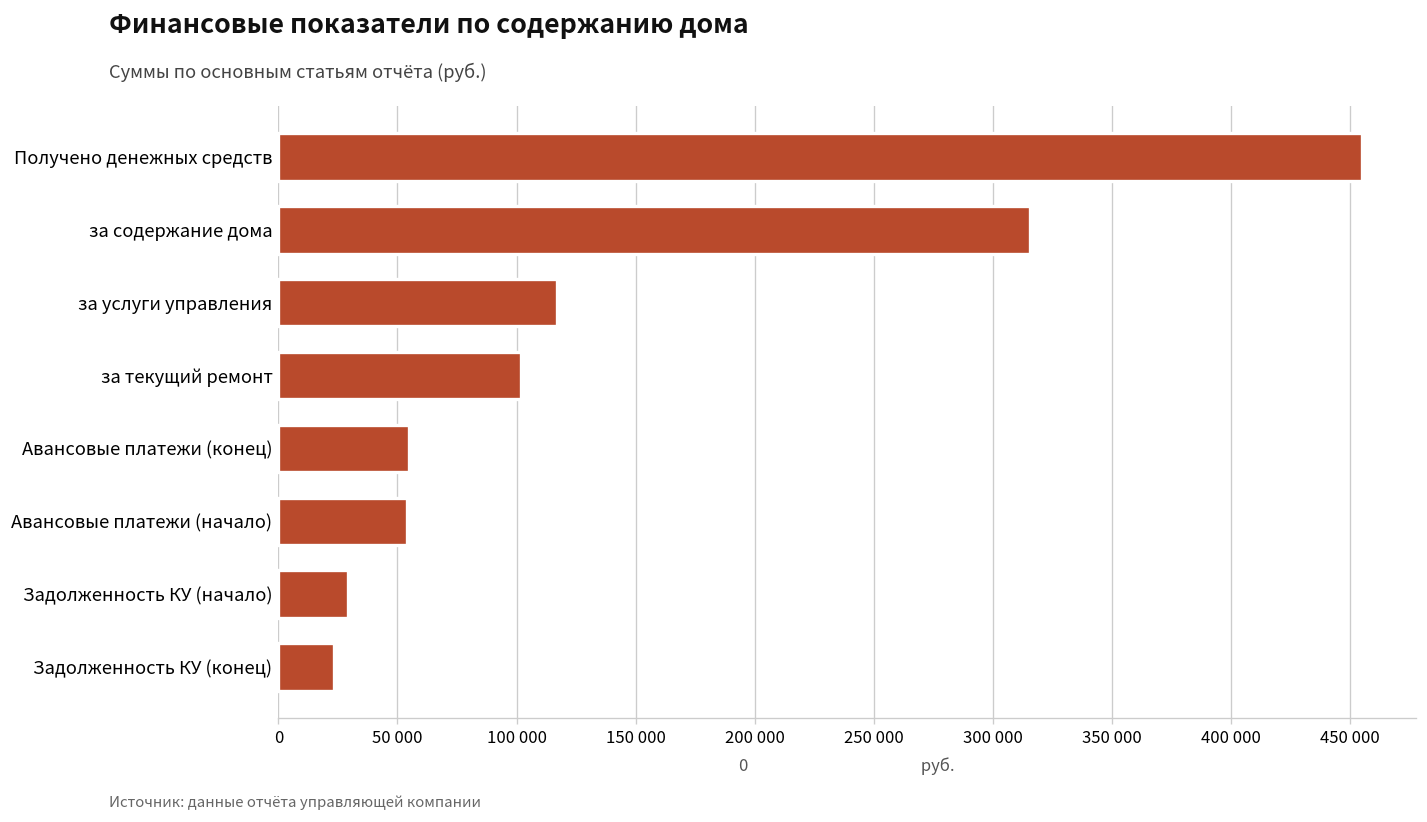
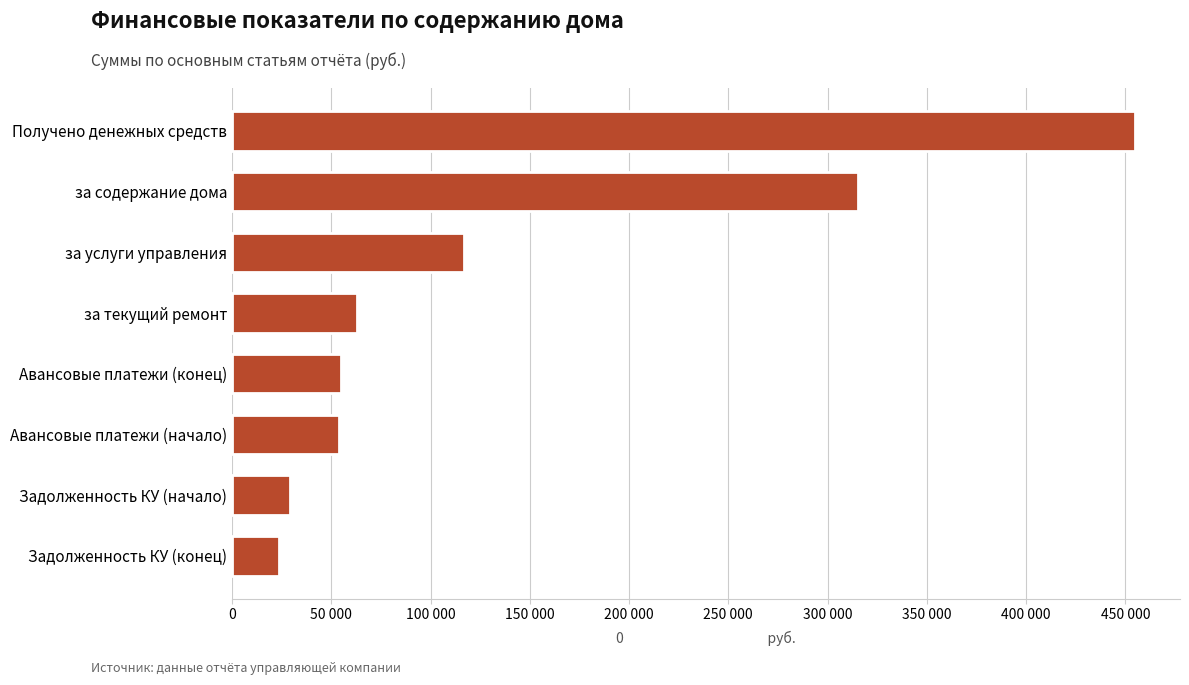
за текущий ремонт: 102000 -> 63000
